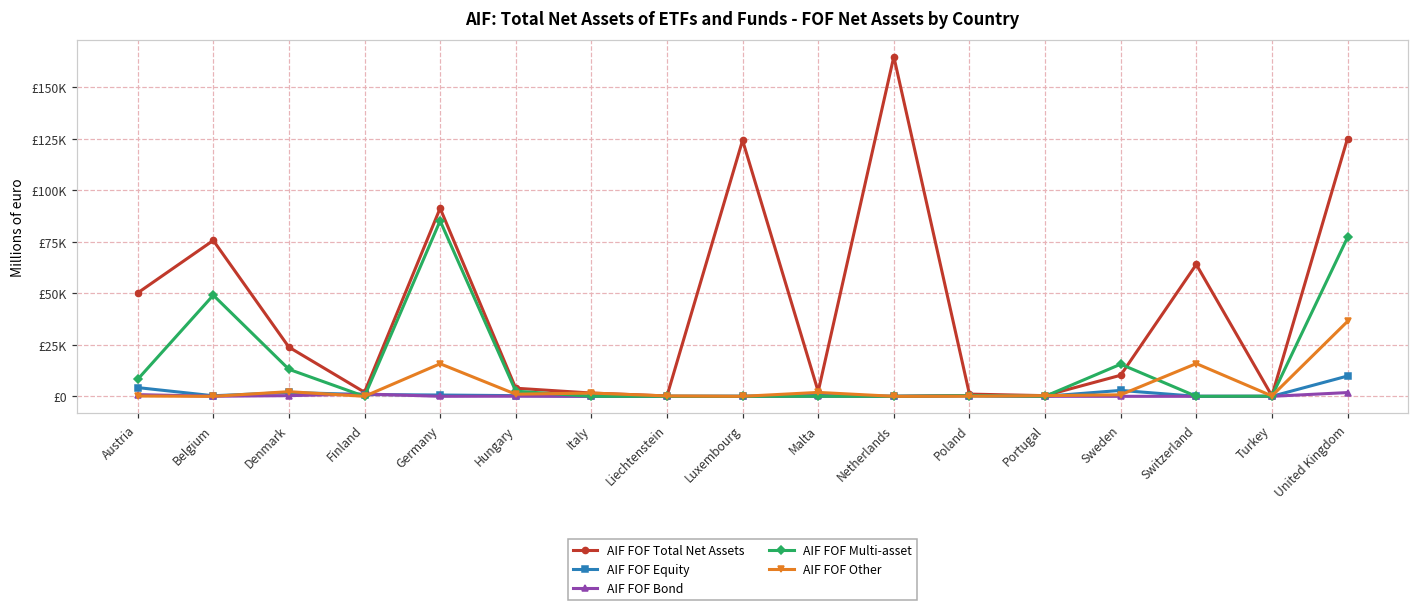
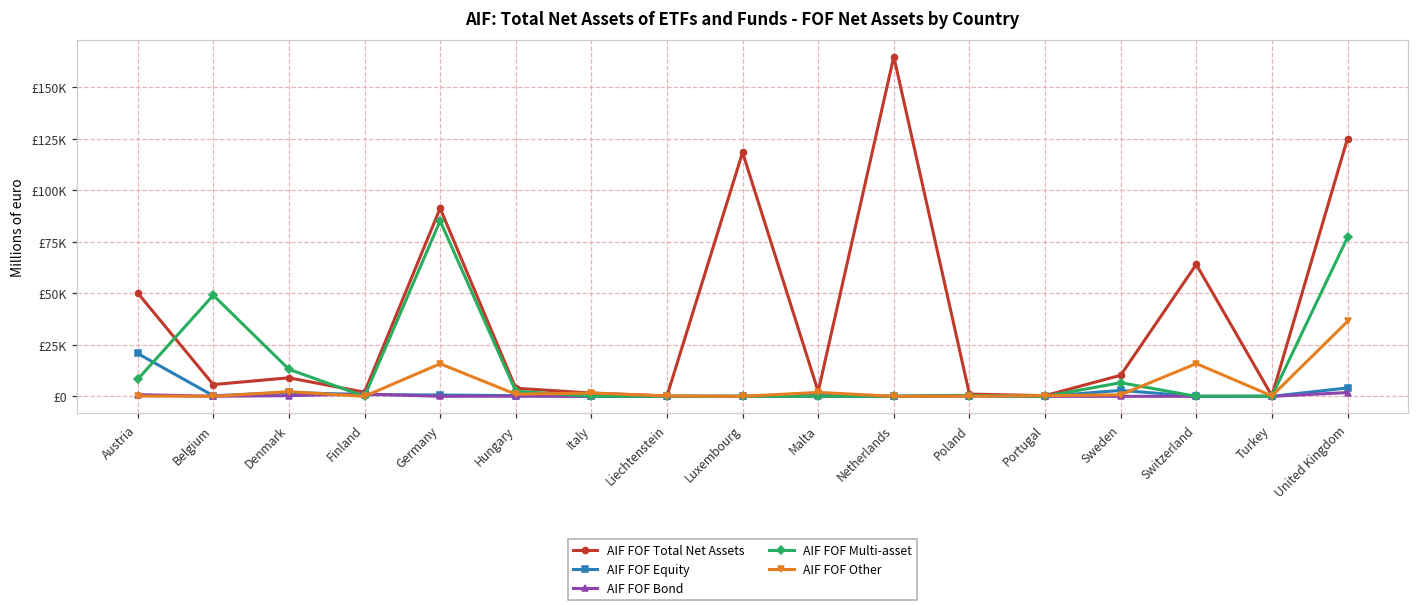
AIF FOF Equity, Austria: £4000 -> £21000
AIF FOF Total Net Assets, Belgium: £76000 -> £6000
AIF FOF Total Net Assets, Denmark: £24000 -> £9000
AIF FOF Total Net Assets, Luxembourg: £124000 -> £118000
AIF FOF Multi-asset, Sweden: £16000 -> £7000
AIF FOF Equity, United Kingdom: £10000 -> £4000
